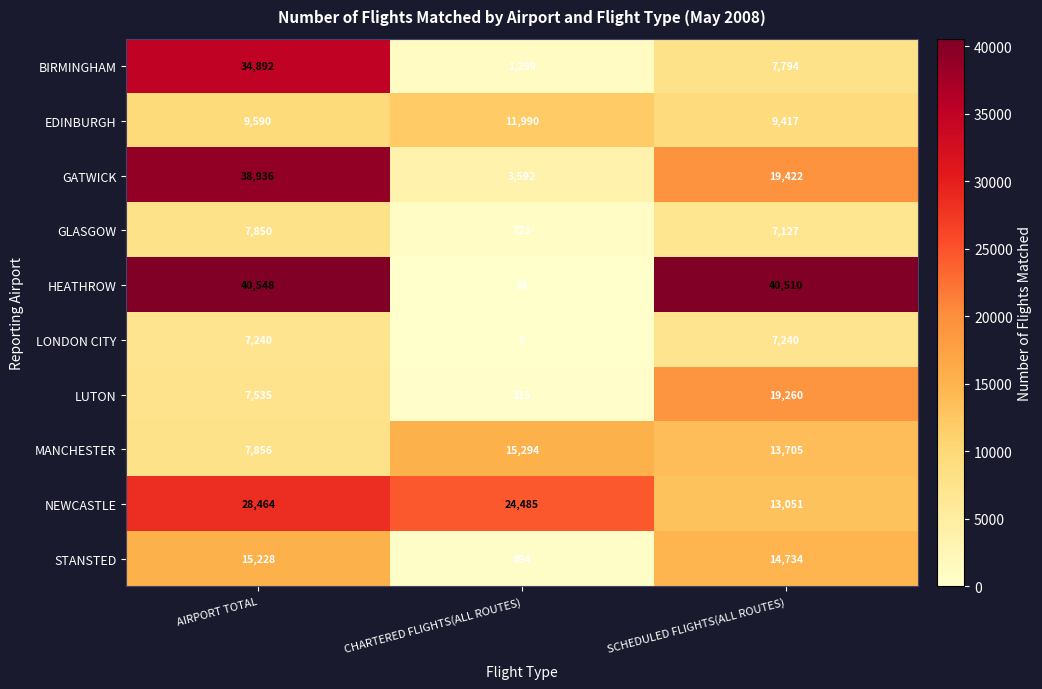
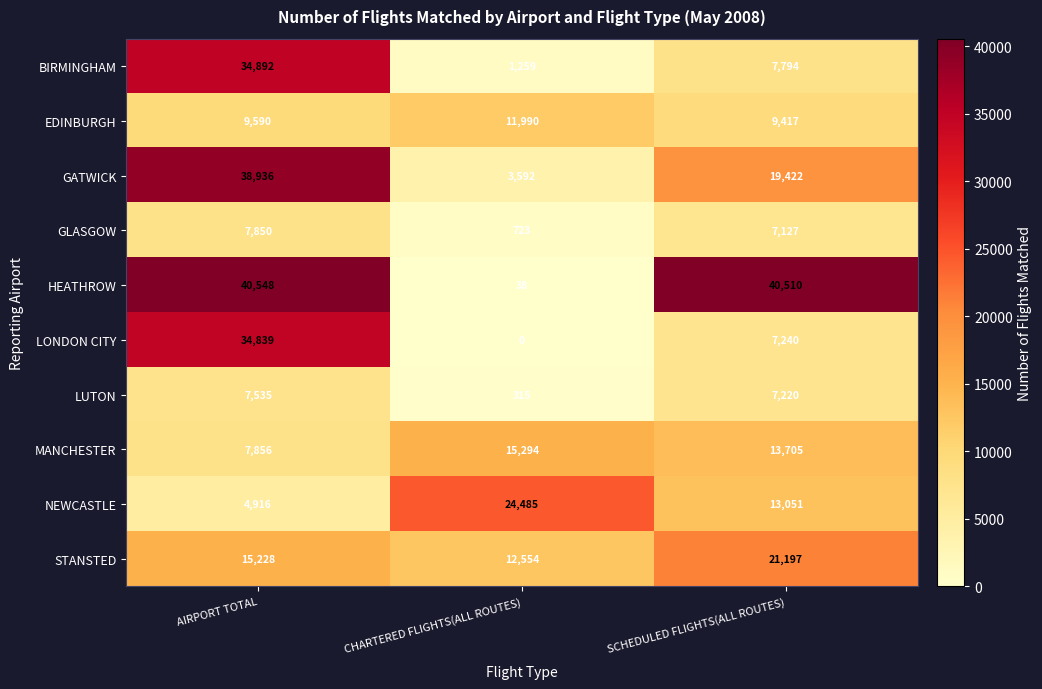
LONDON CITY, AIRPORT TOTAL: 7,240 -> 34,839
LUTON, SCHEDULED FLIGHTS(ALL ROUTES): 19,260 -> 7,220
NEWCASTLE, AIRPORT TOTAL: 28,464 -> 4,916
STANSTED, CHARTERED FLIGHTS(ALL ROUTES): 494 -> 12,554
STANSTED, SCHEDULED FLIGHTS(ALL ROUTES): 14,734 -> 21,197
